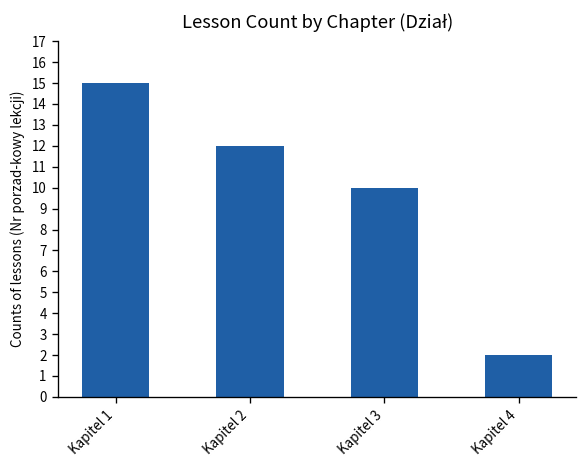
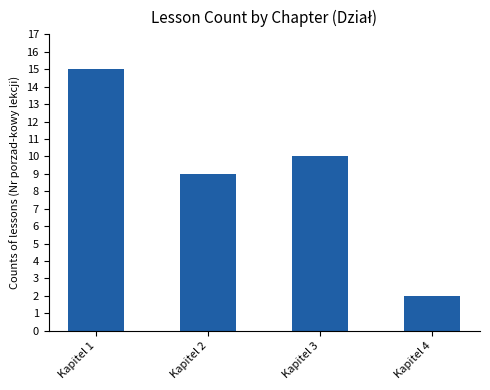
Kapitel 2: 12 -> 9
